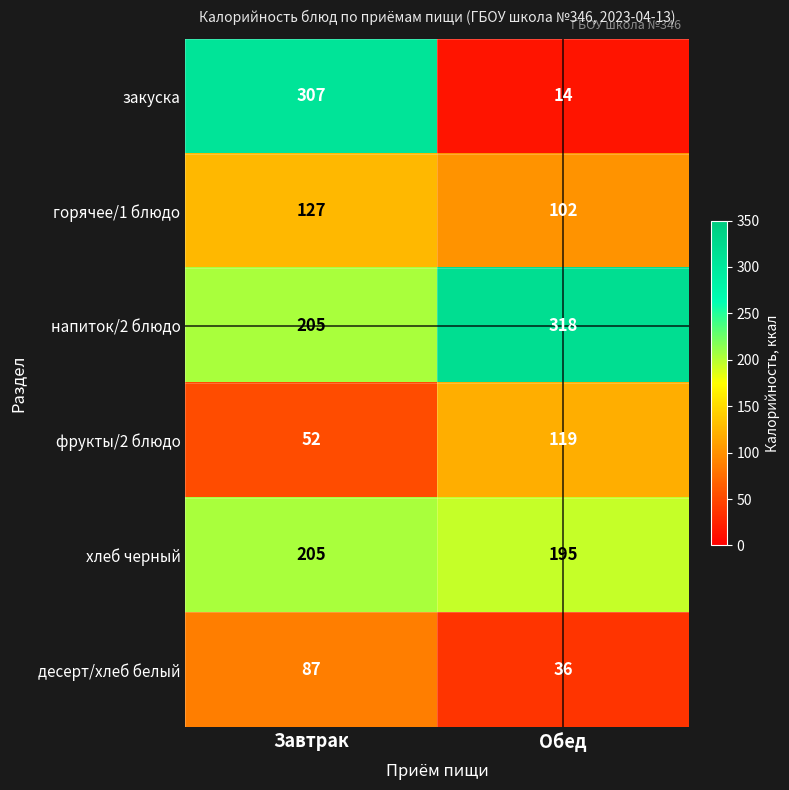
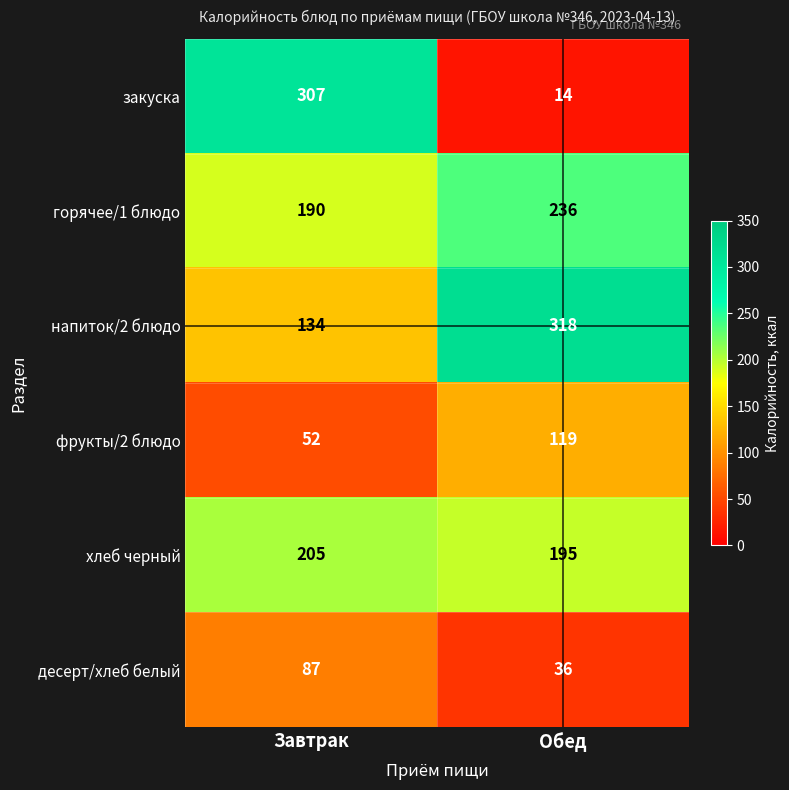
горячее/1 блюдо, Завтрак: 127 -> 190
горячее/1 блюдо, Обед: 102 -> 236
напиток/2 блюдо, Завтрак: 205 -> 134
